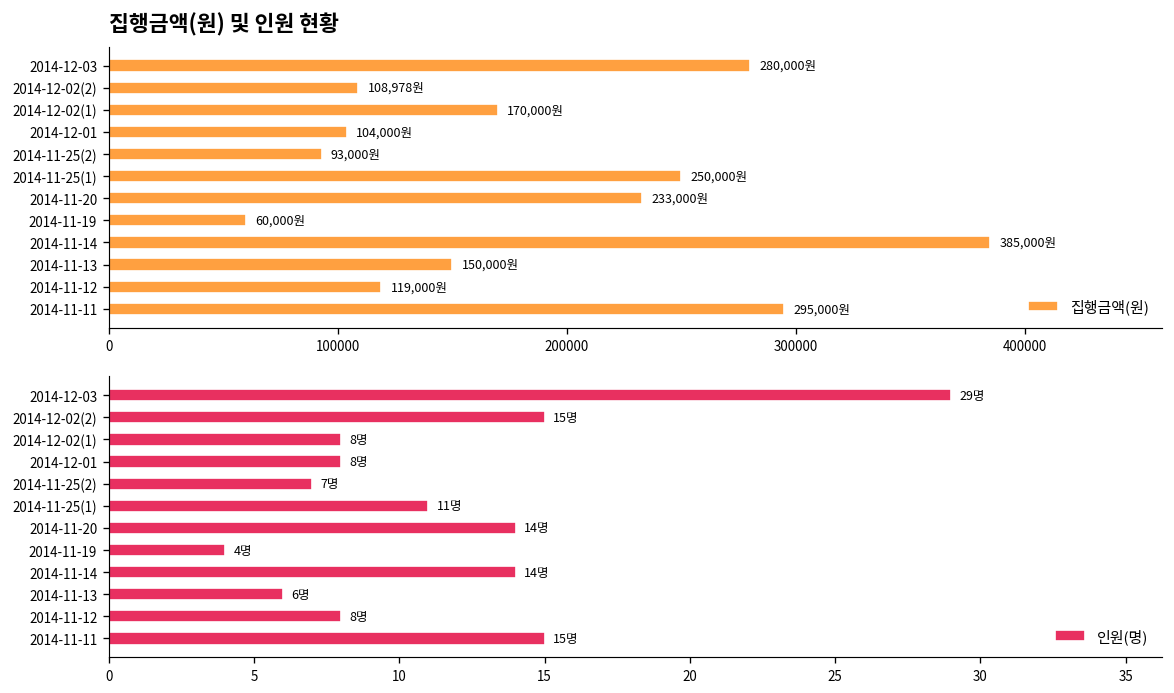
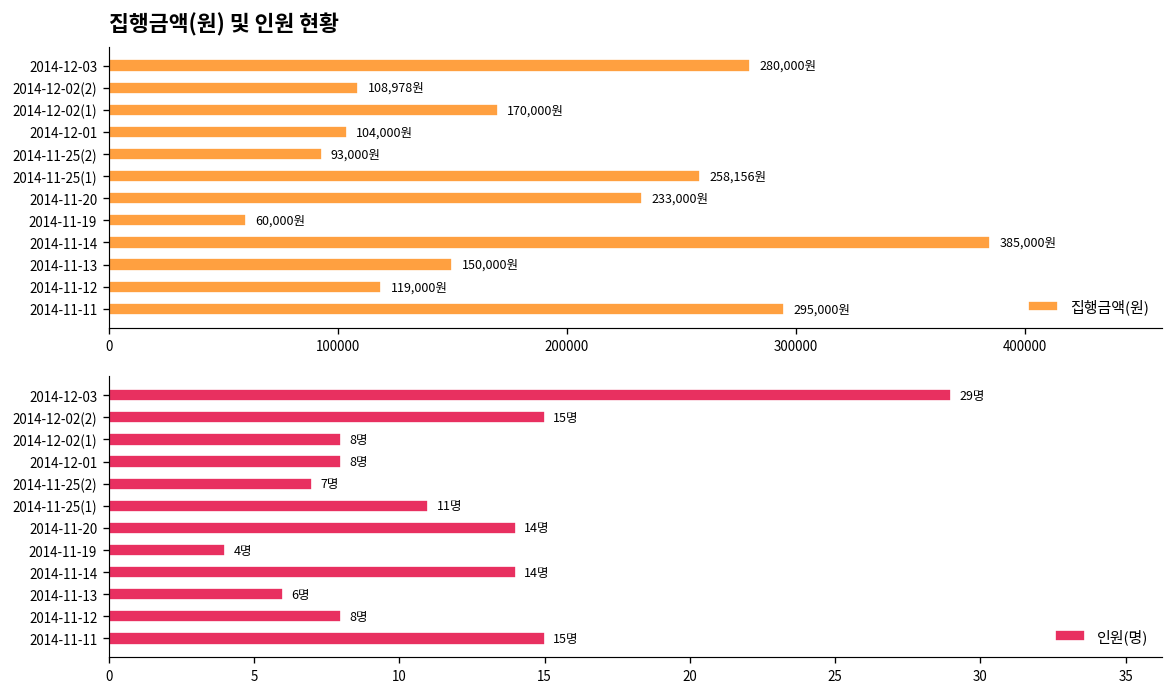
집행금액(원) 및 인원 현황, 2014-11-25(1): 250,000원 -> 258,156원
